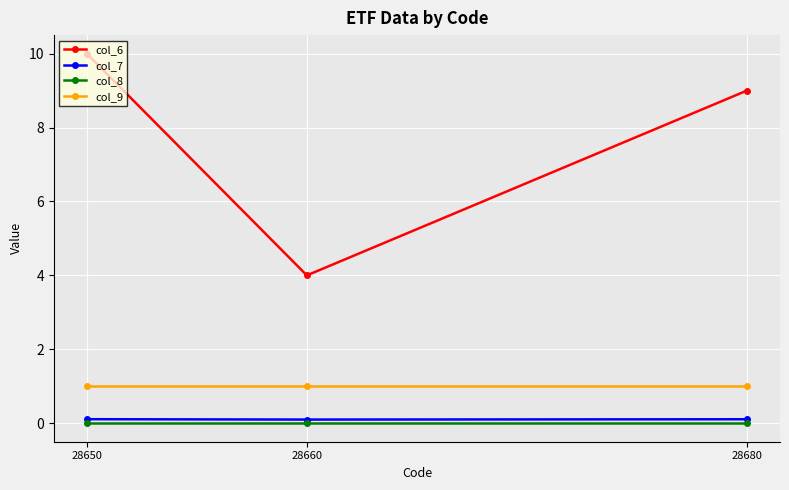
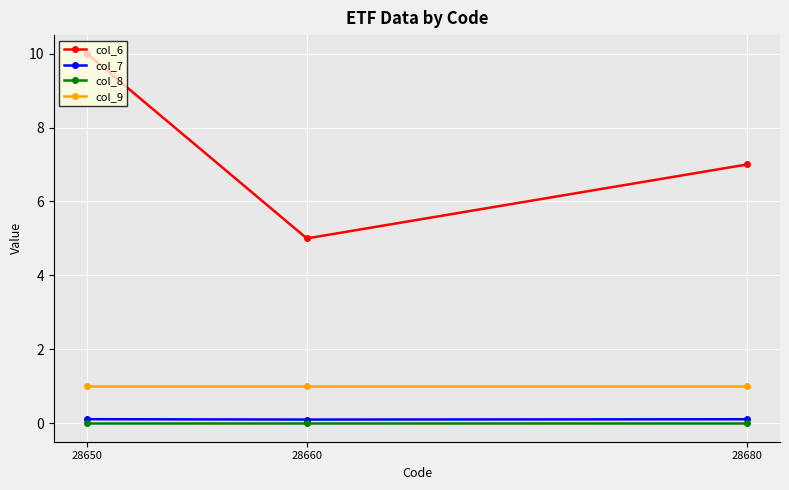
col_6, 28660: 4 -> 5
col_6, 28680: 9 -> 7
